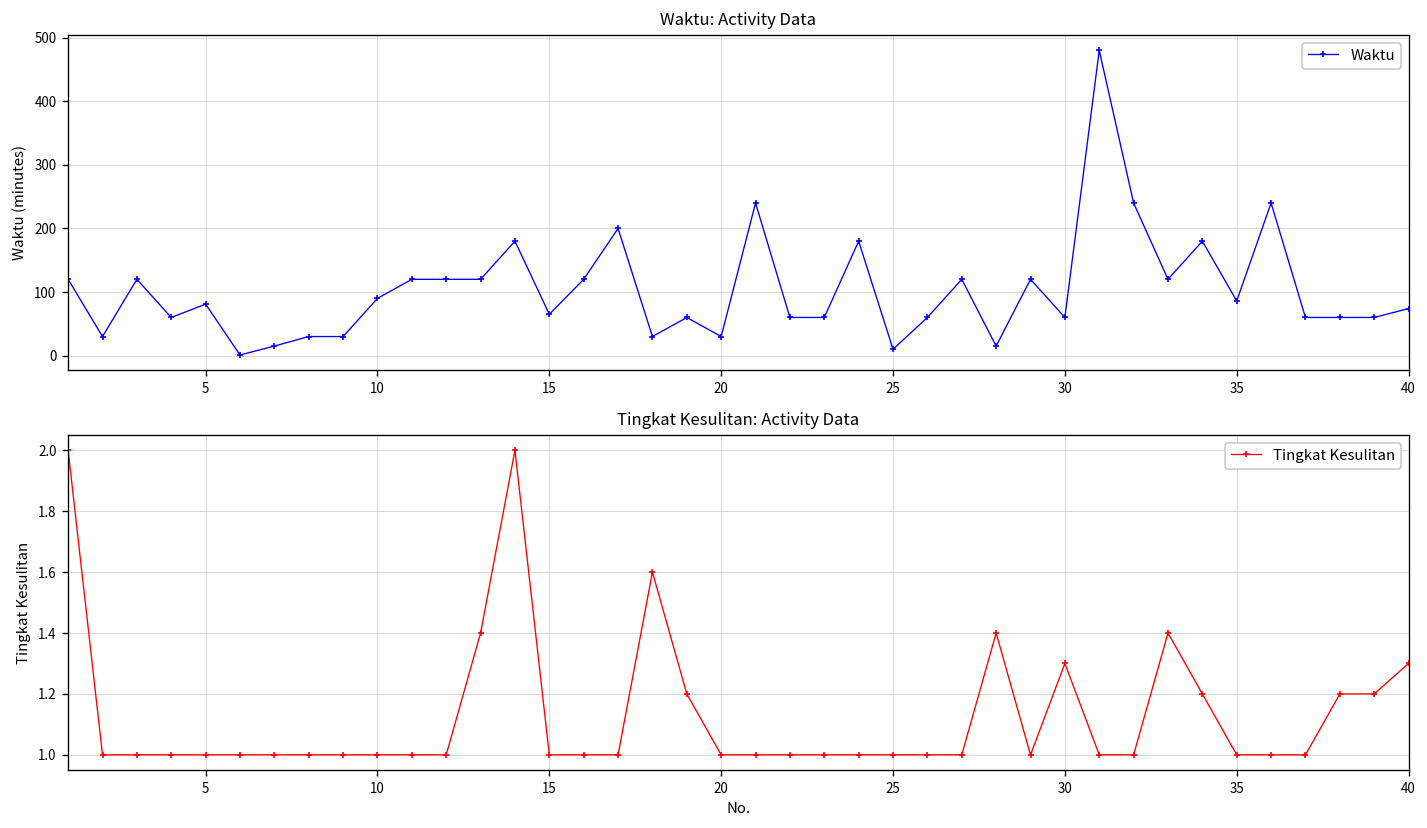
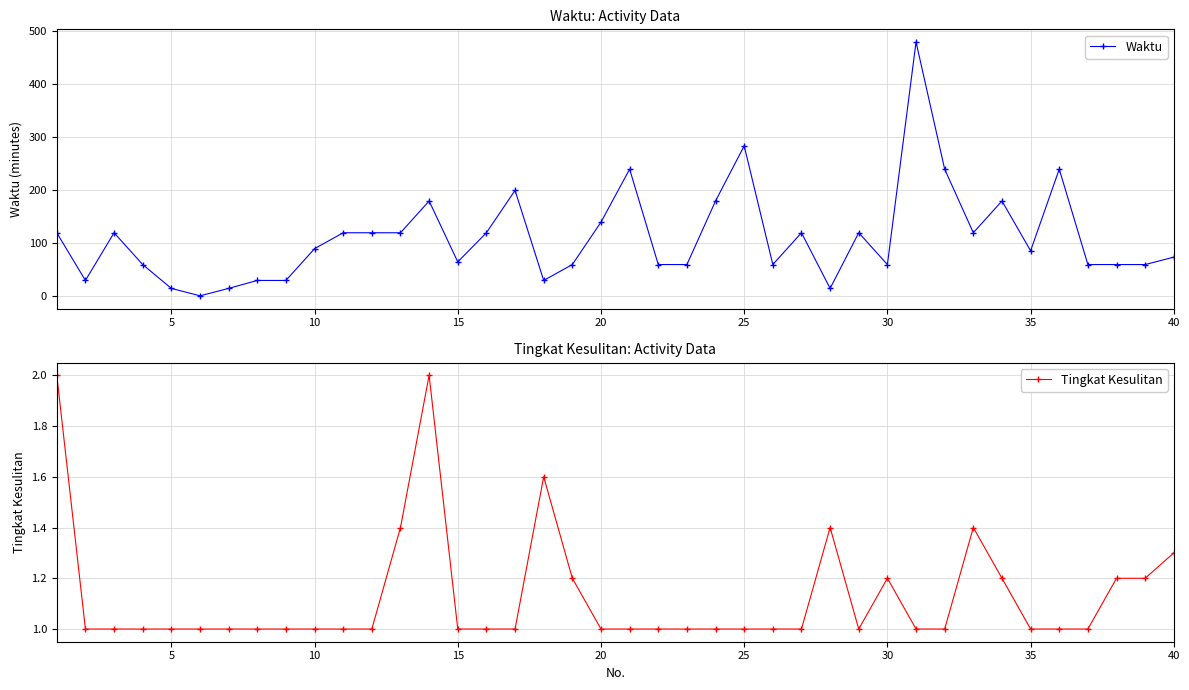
Waktu: Activity Data, 5: 80 -> 20
Waktu: Activity Data, 20: 30 -> 140
Waktu: Activity Data, 25: 10 -> 280
Tingkat Kesulitan: Activity Data, 30: 1.3 -> 1.2
